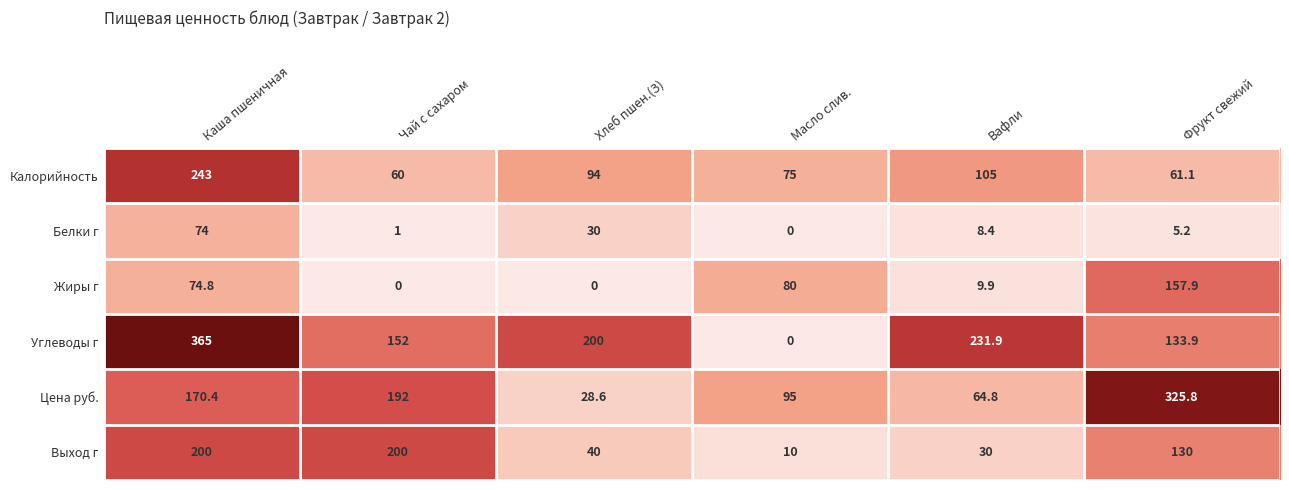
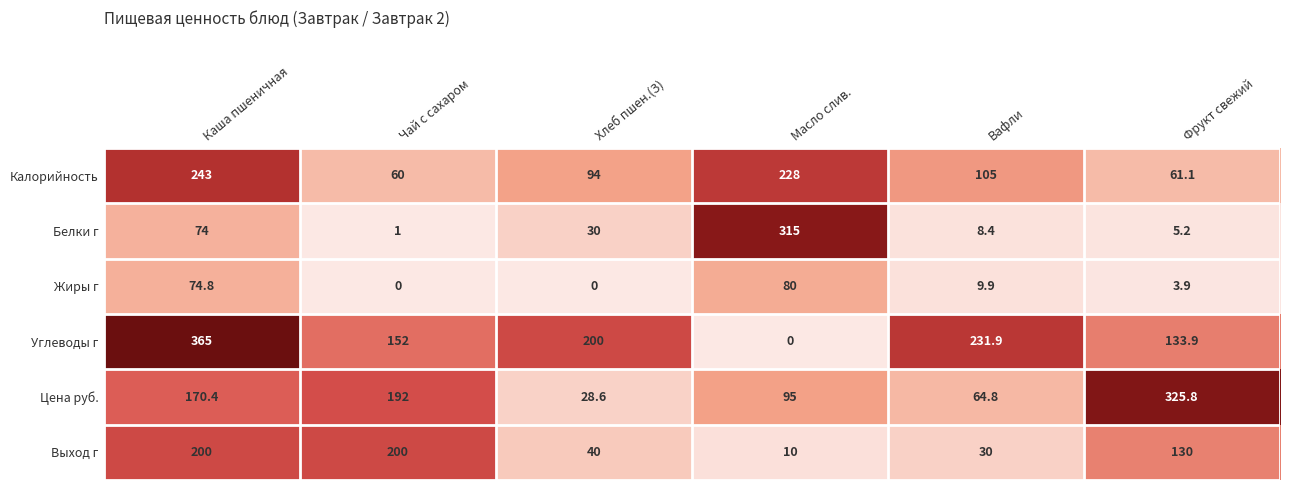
Калорийность, Масло слив.: 75 -> 228
Белки г, Масло слив.: 0 -> 315
Жиры г, Фрукт свежий: 157.9 -> 3.9
